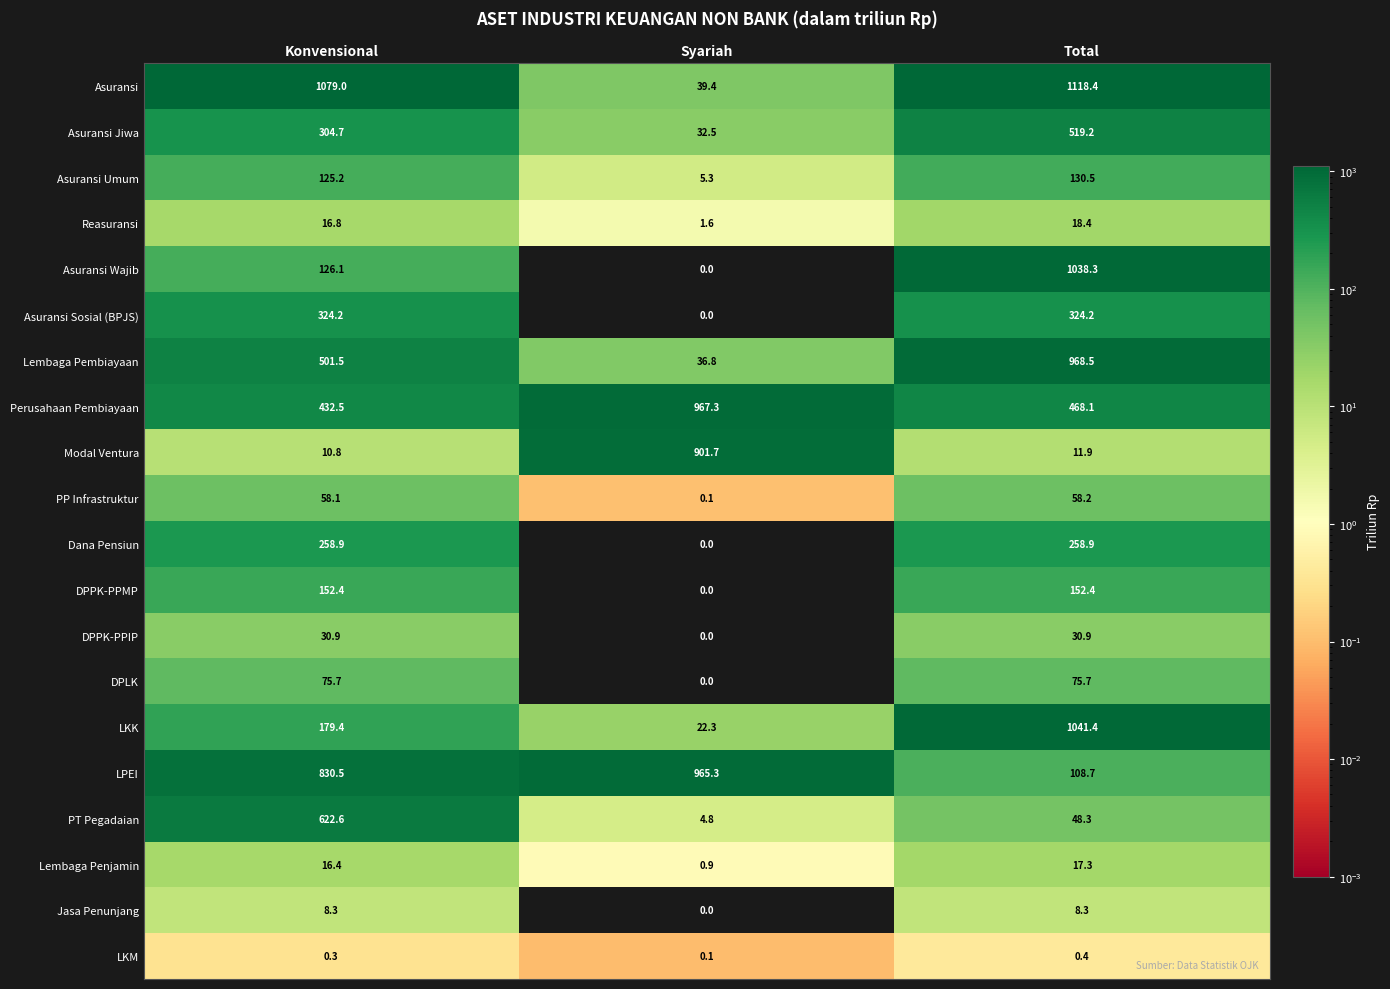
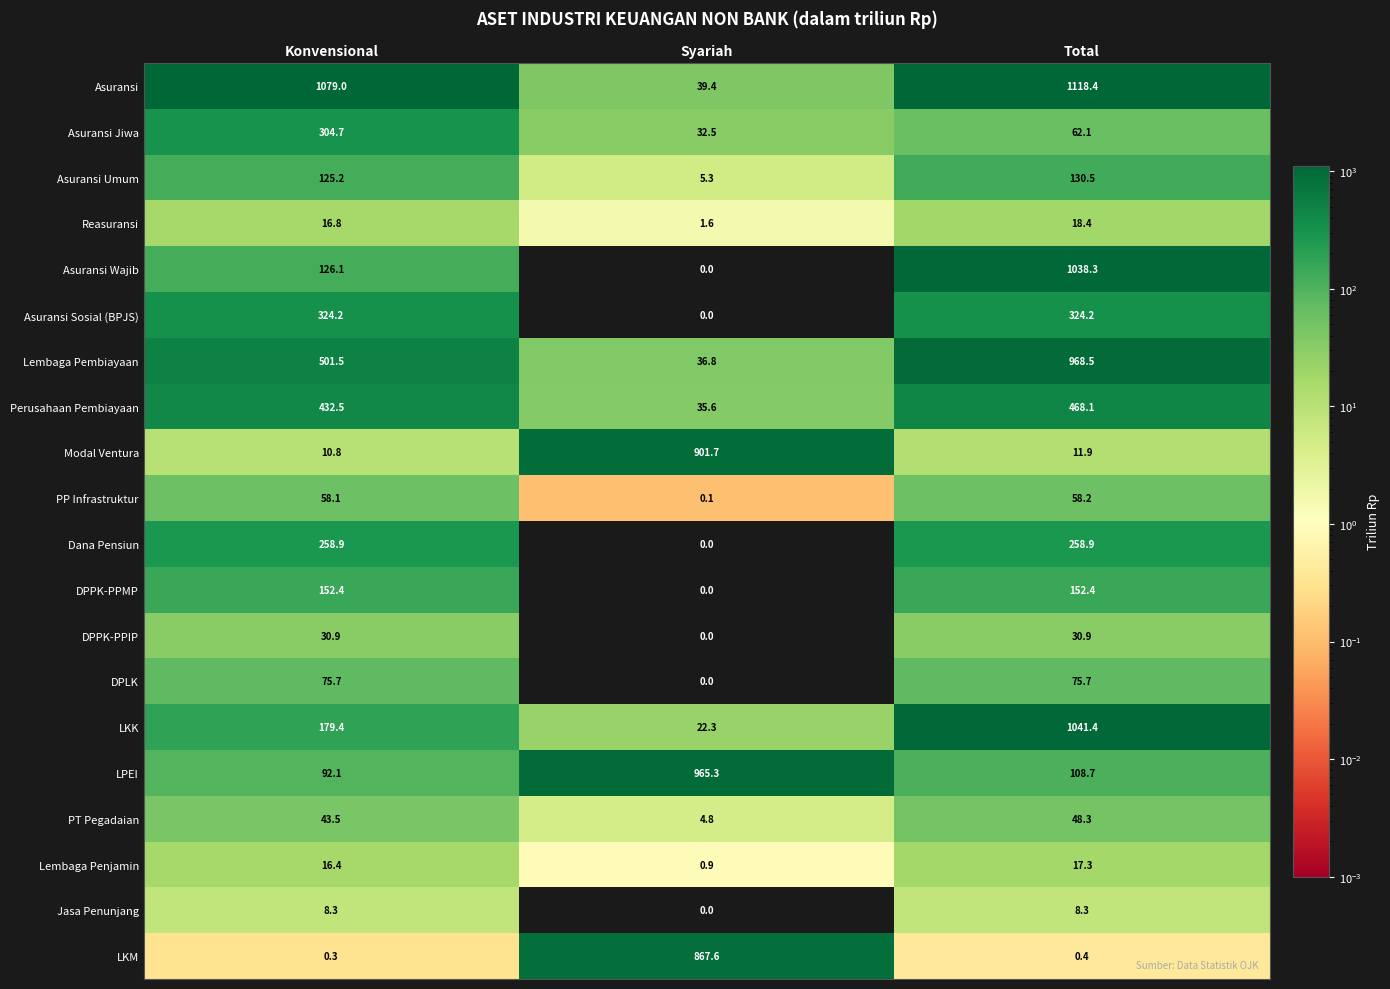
Asuransi Jiwa, Total: 519.2 -> 62.1
Perusahaan Pembiayaan, Syariah: 967.3 -> 35.6
LPEI, Konvensional: 830.5 -> 92.1
PT Pegadaian, Konvensional: 622.6 -> 43.5
LKM, Syariah: 0.1 -> 867.6
